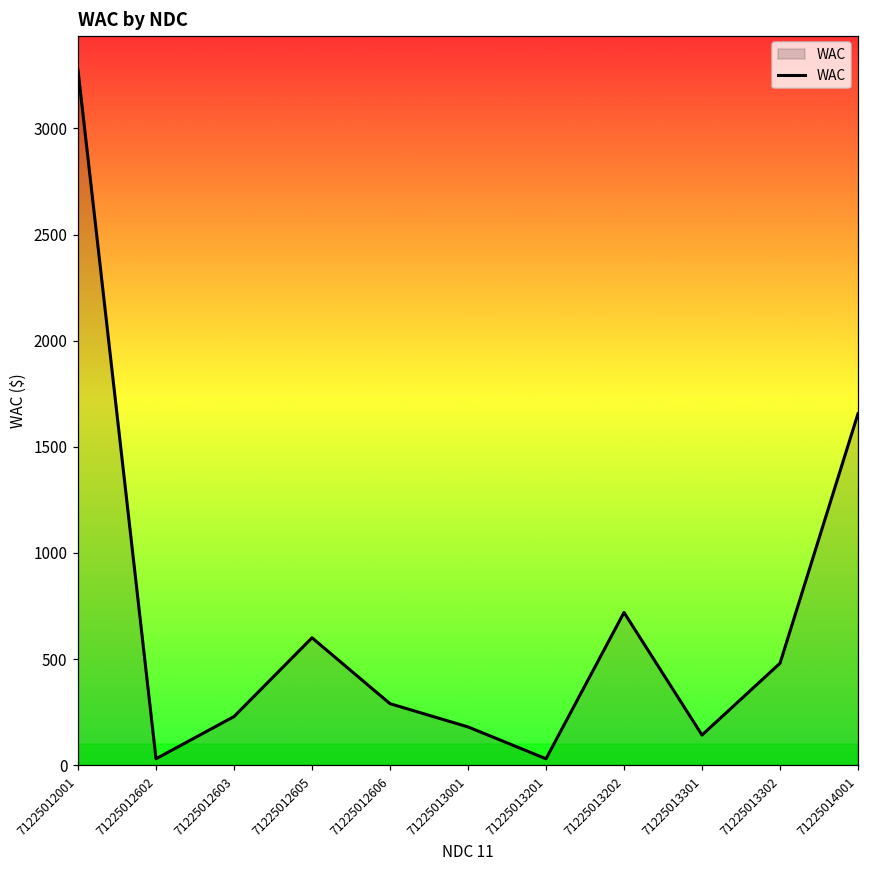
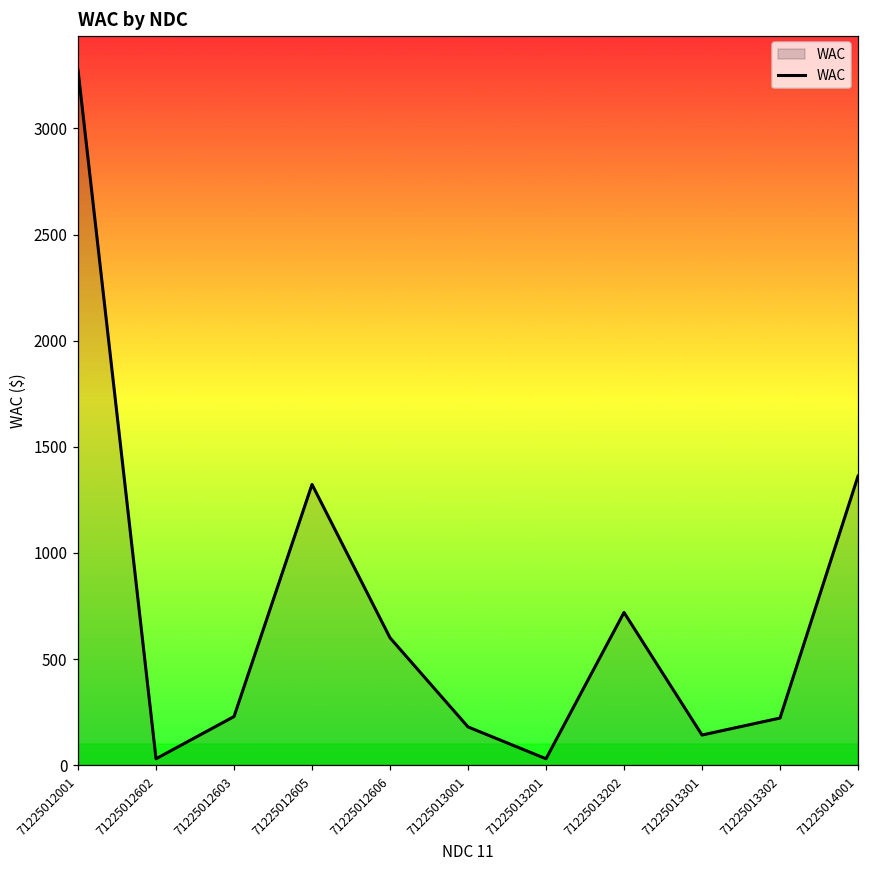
71225012605: 600 -> 1320
71225012606: 290 -> 600
71225013302: 480 -> 220
71225014001: 1660 -> 1360
